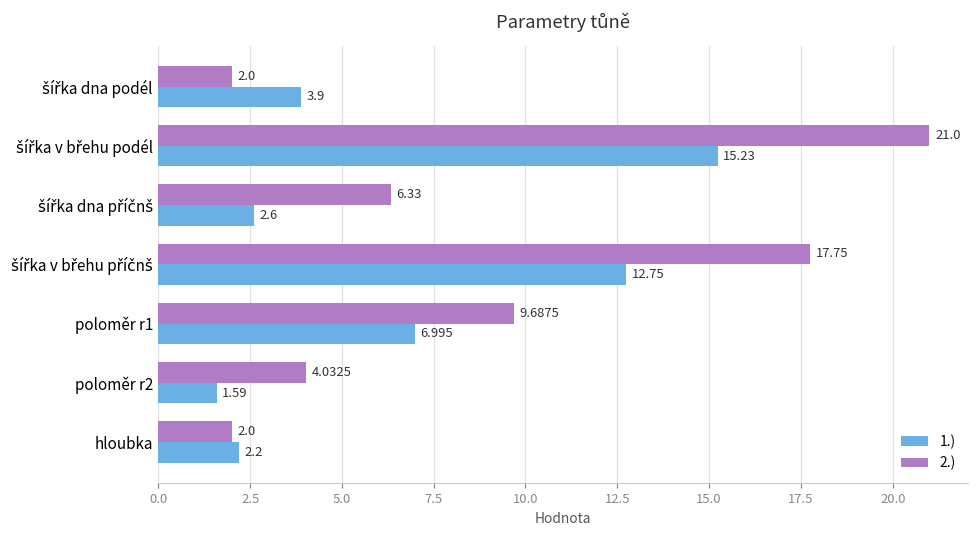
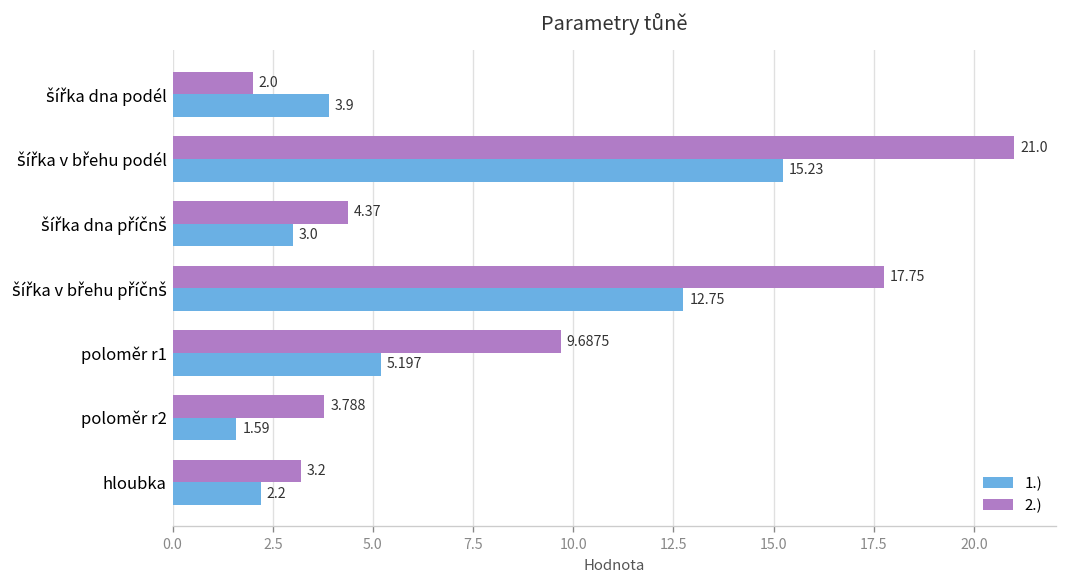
2.), šířka dna příčnš: 6.33 -> 4.37
1.), šířka dna příčnš: 2.6 -> 3.0
1.), poloměr r1: 6.995 -> 5.197
2.), poloměr r2: 4.0325 -> 3.788
2.), hloubka: 2.0 -> 3.2
